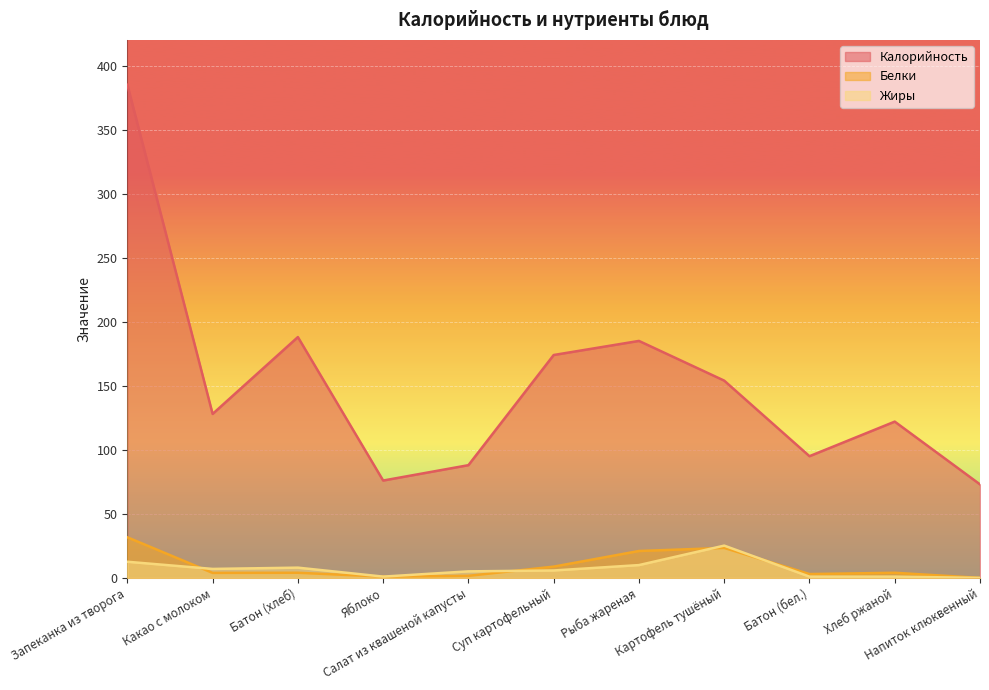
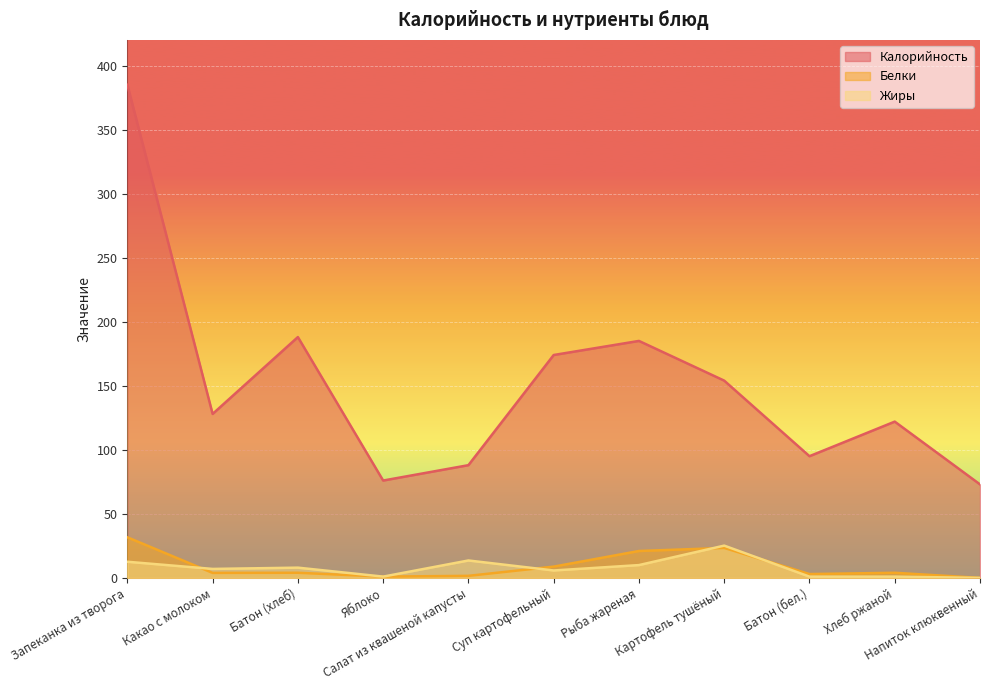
Жиры, Салат из квашеной капусты: 5 -> 14
